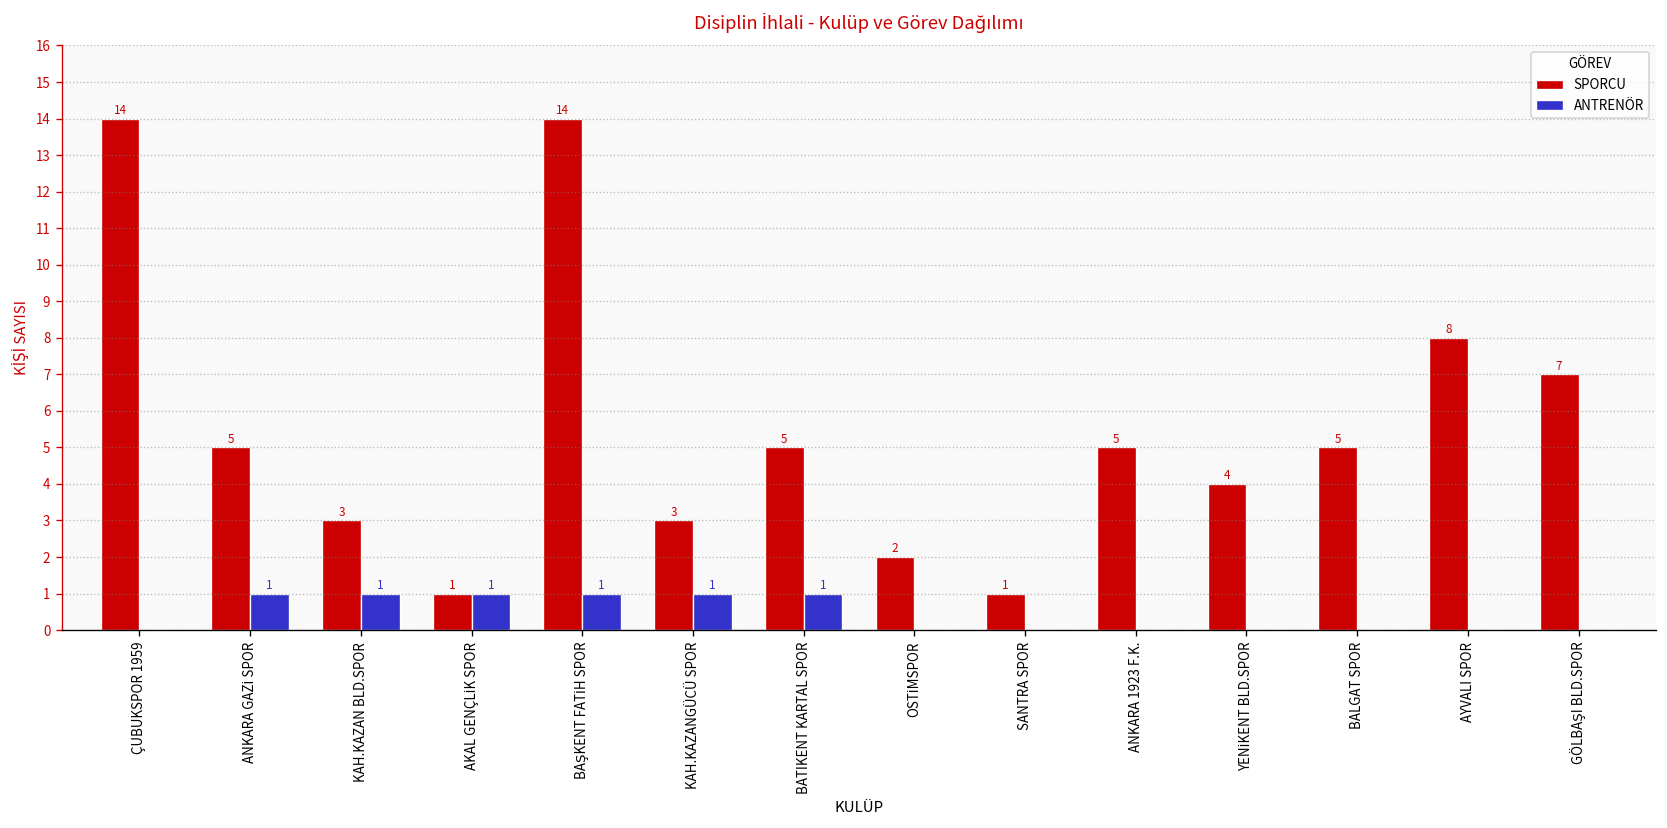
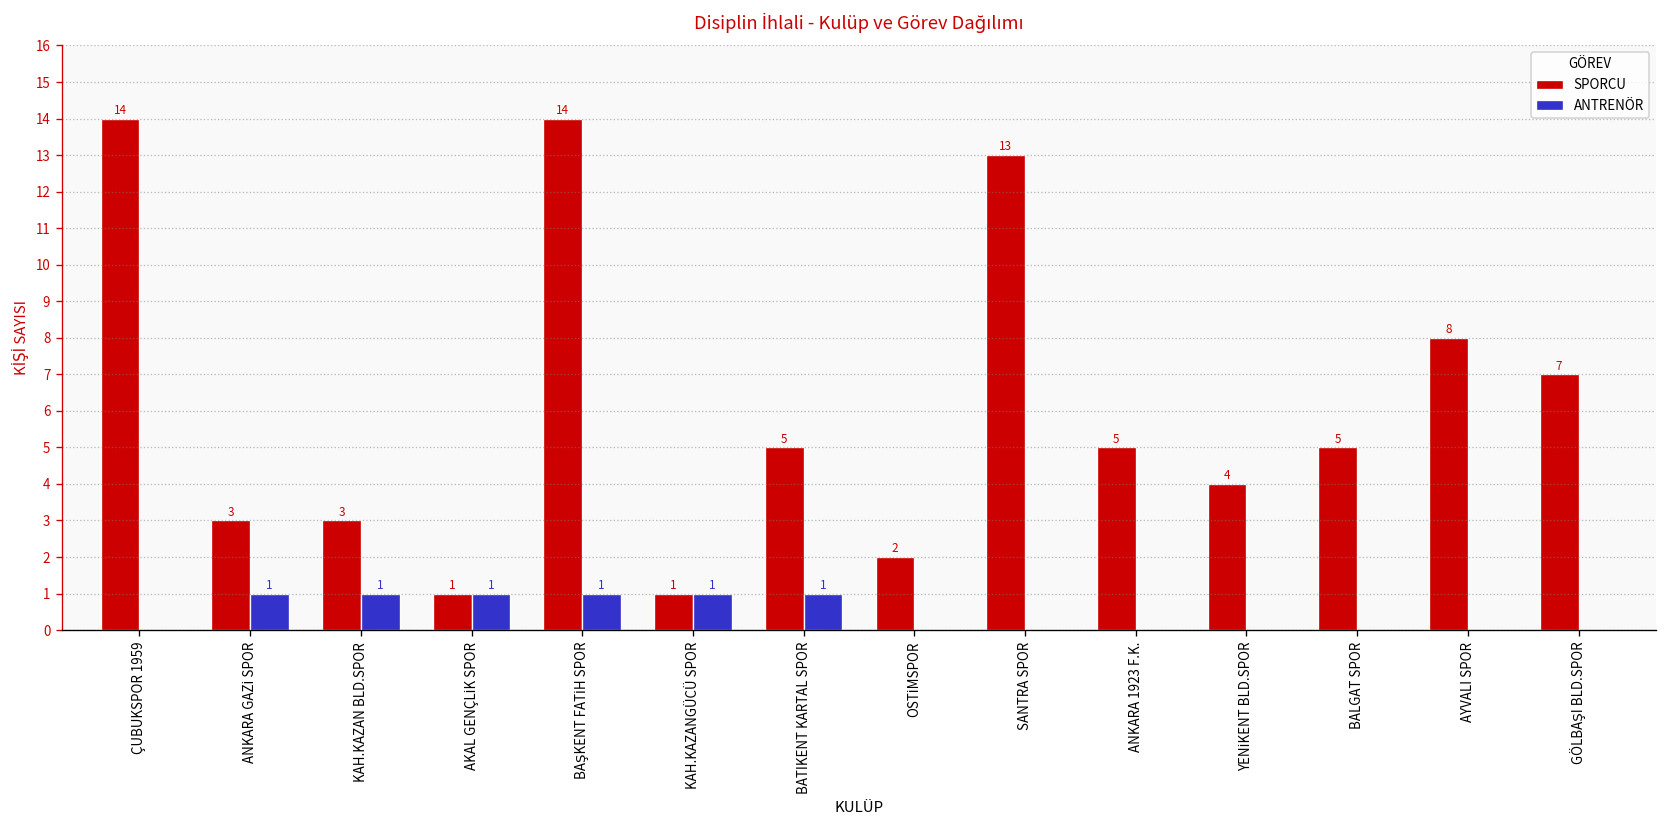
SPORCU, ANKARA GAZİ SPOR: 5 -> 3
SPORCU, KAH.KAZANGÜCÜ SPOR: 3 -> 1
SPORCU, SANTRA SPOR: 1 -> 13
